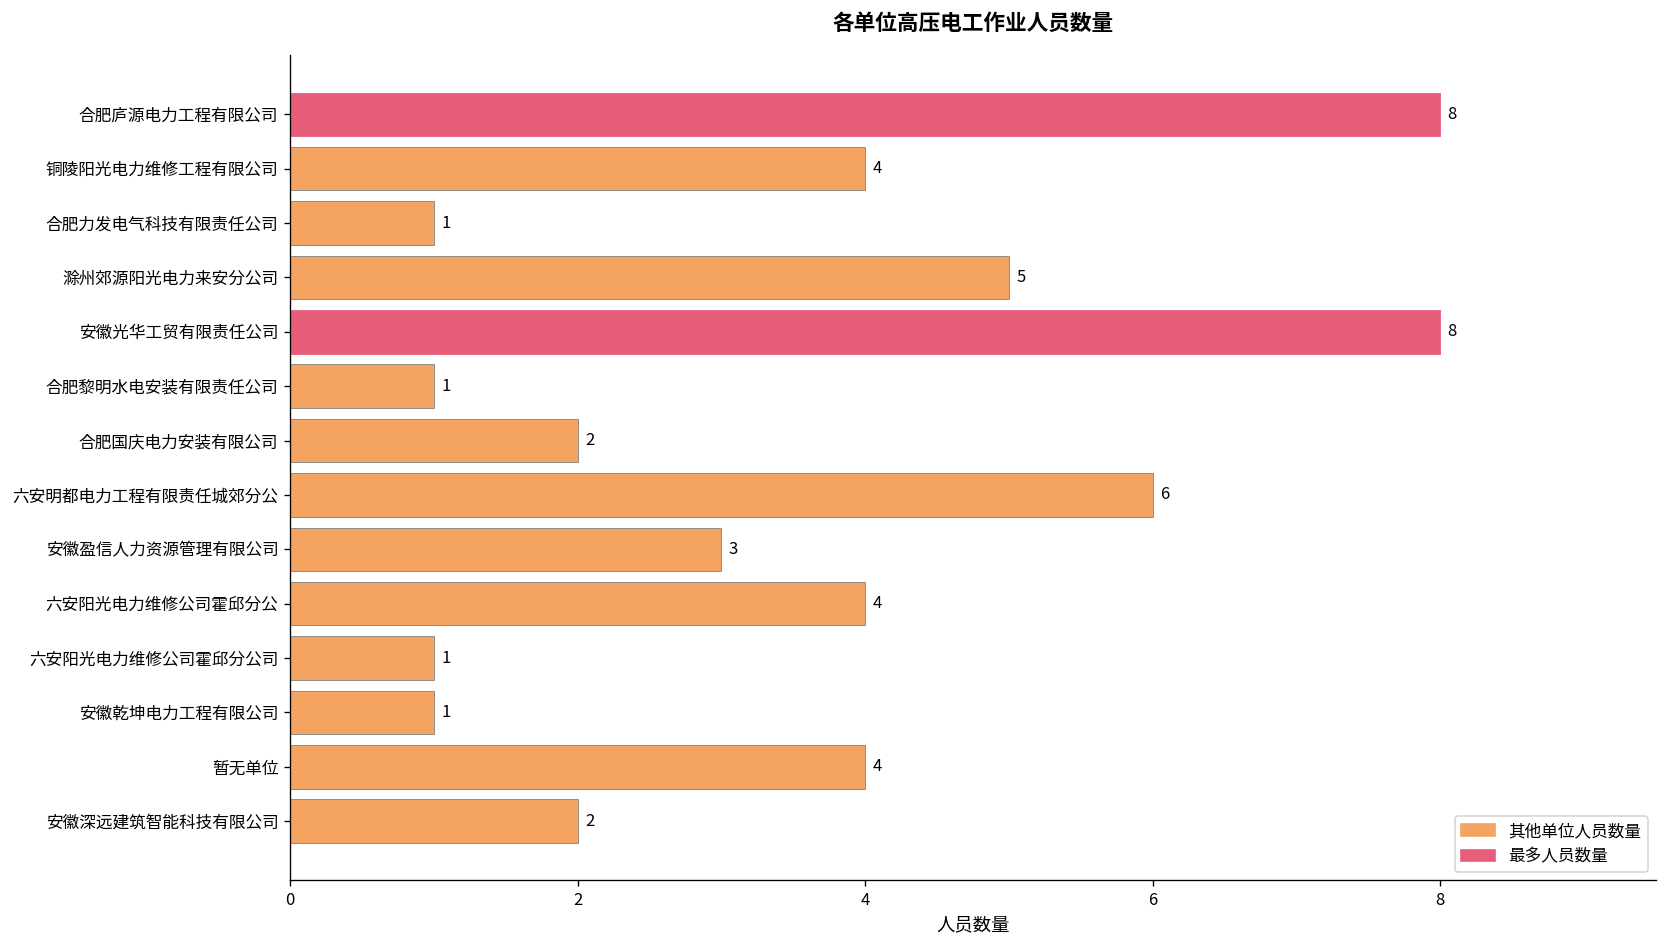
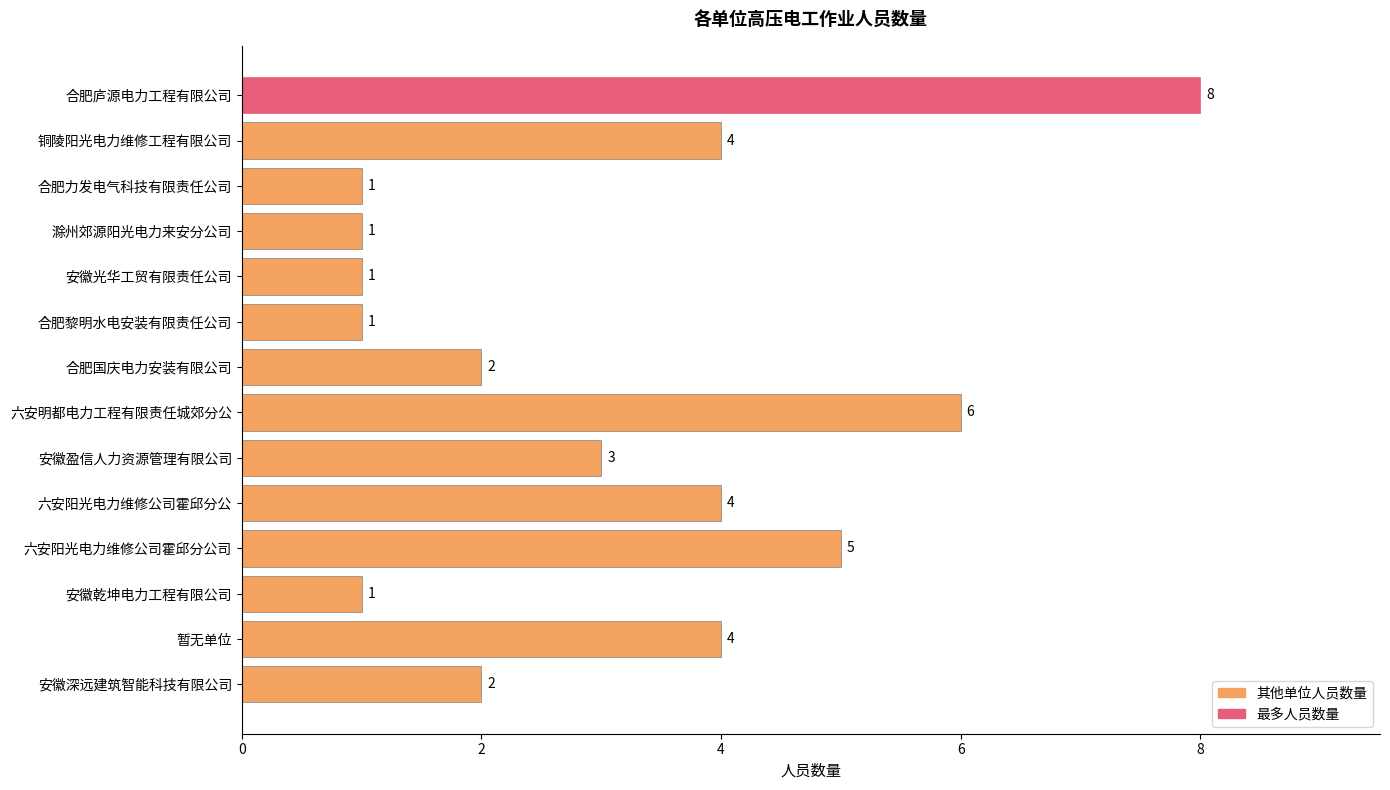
滁州郊源阳光电力来安分公司: 5 -> 1
安徽光华工贸有限责任公司: 8 -> 1
六安阳光电力维修公司霍邱分公司: 1 -> 5
